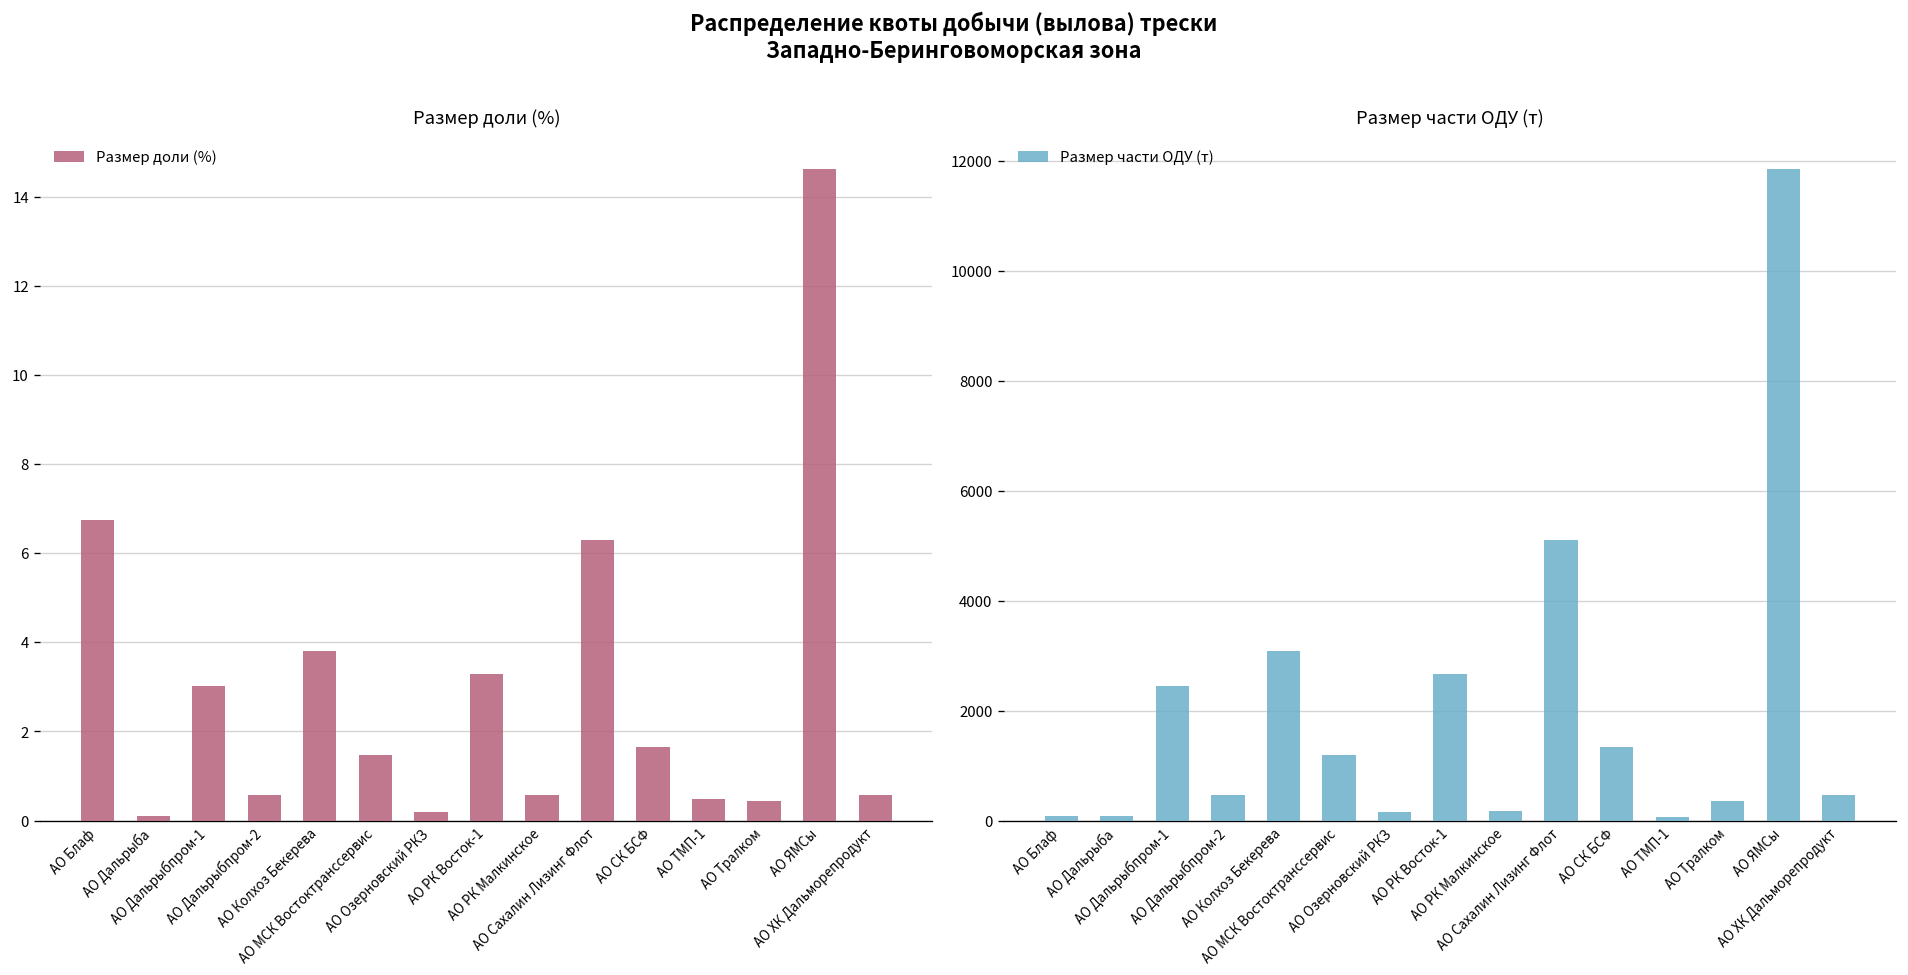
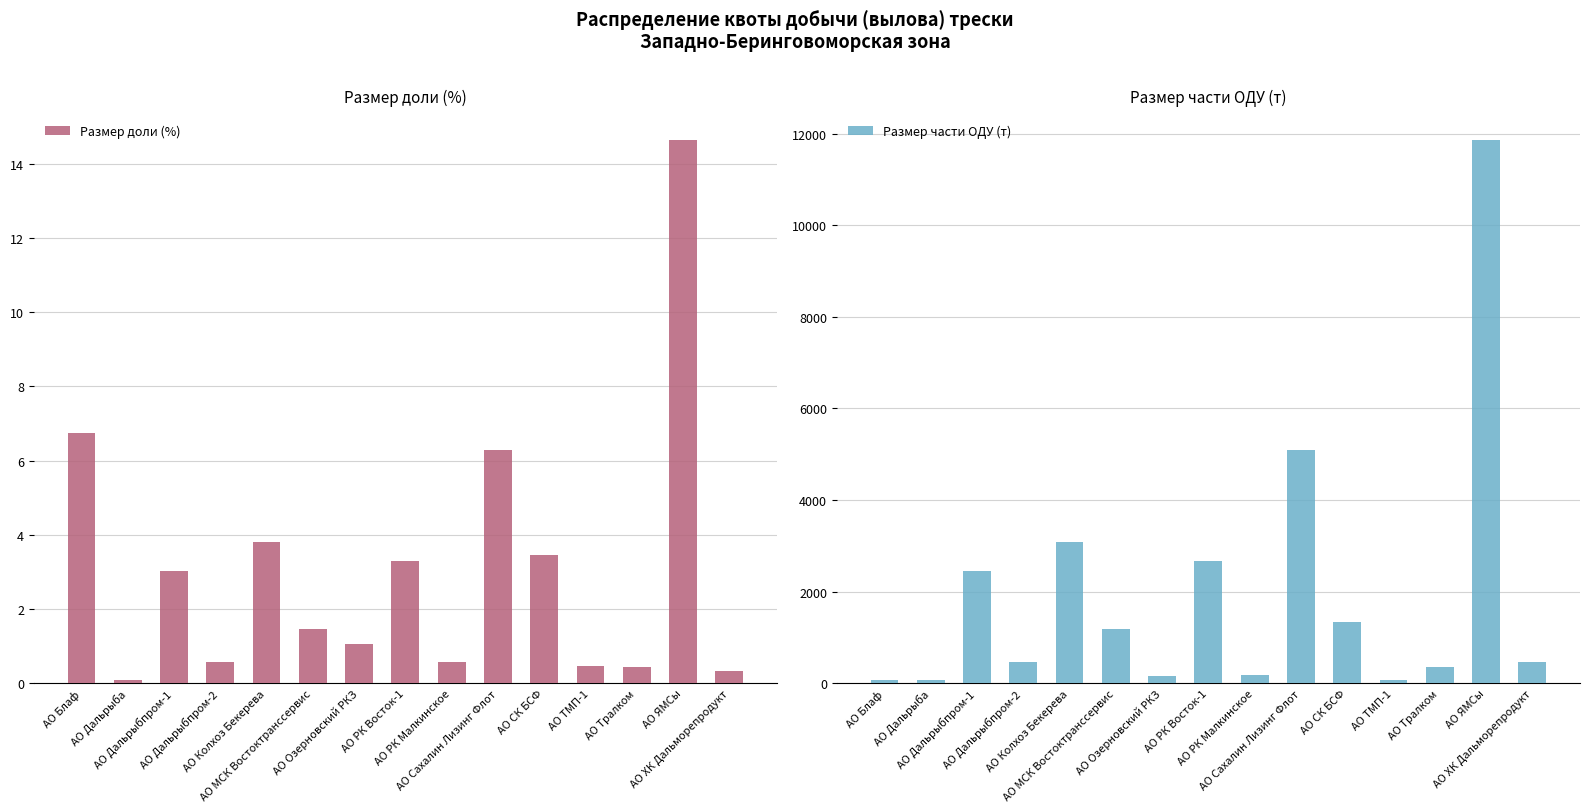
Размер доли (%), АО Озерновский РКЗ: 0.2 -> 1.1
Размер доли (%), АО СК БСФ: 1.7 -> 3.5
Размер доли (%), АО ХК Дальморепродукт: 0.6 -> 0.3
